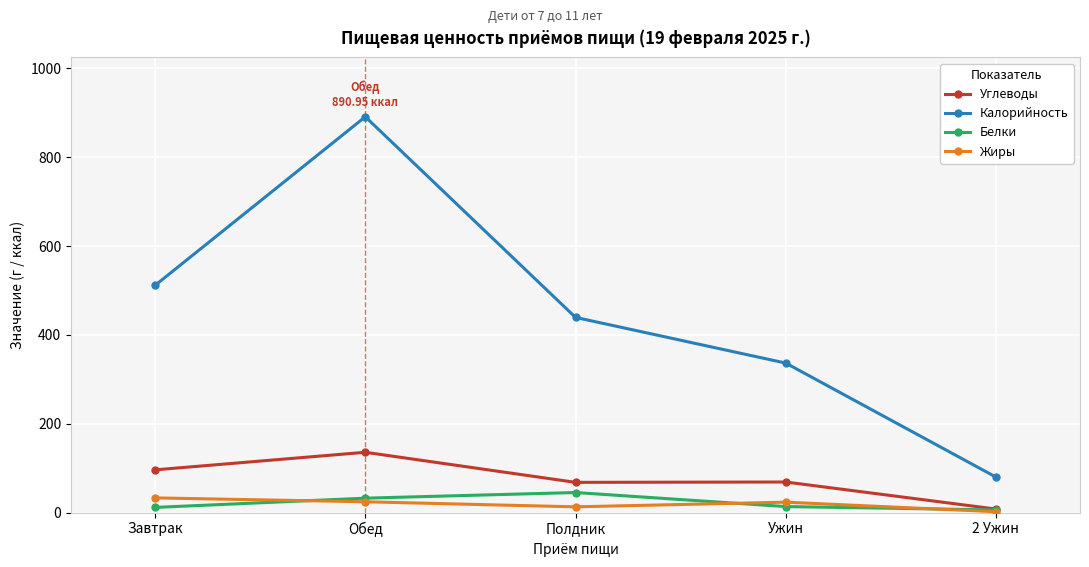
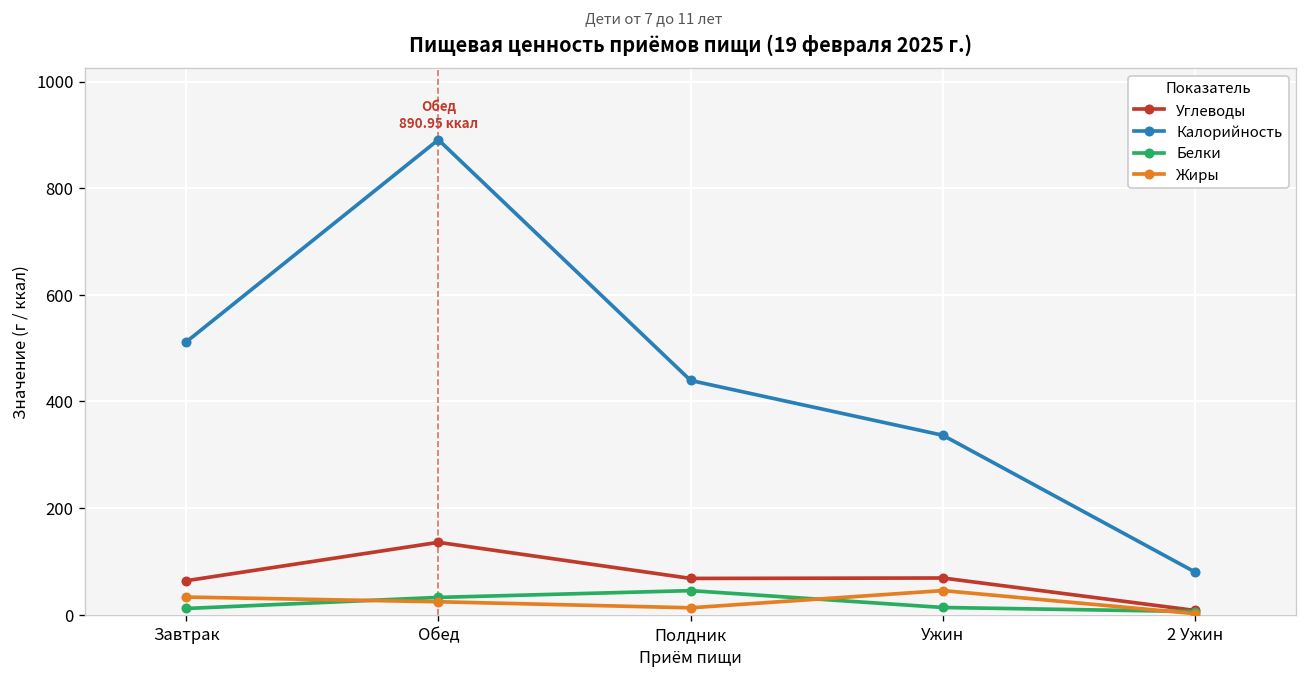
Углеводы, Завтрак: 100 -> 60
Жиры, Ужин: 20 -> 50
